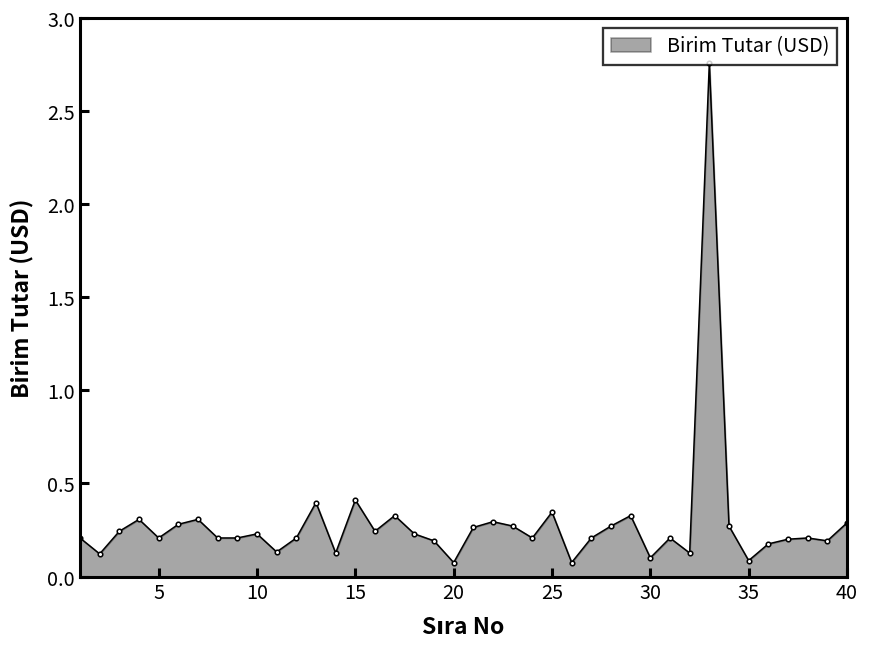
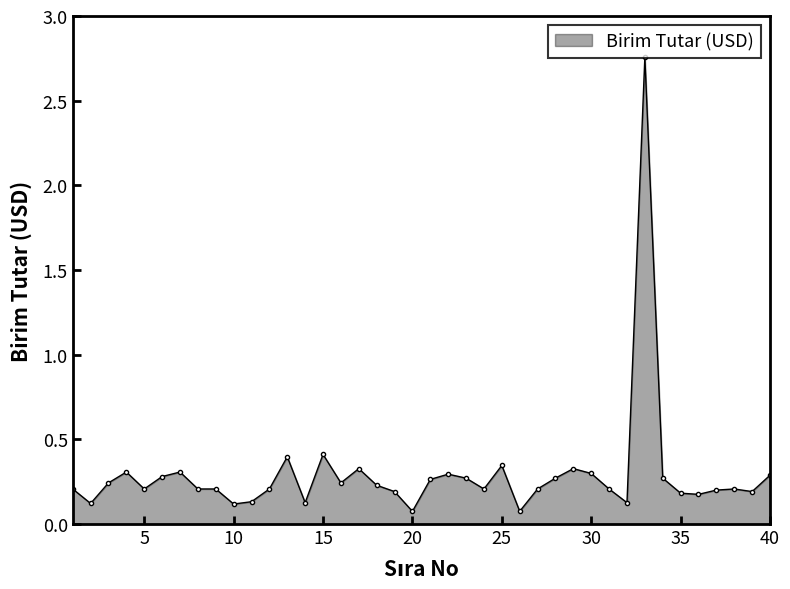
10: 0.23 -> 0.12
30: 0.10 -> 0.30
35: 0.09 -> 0.18
